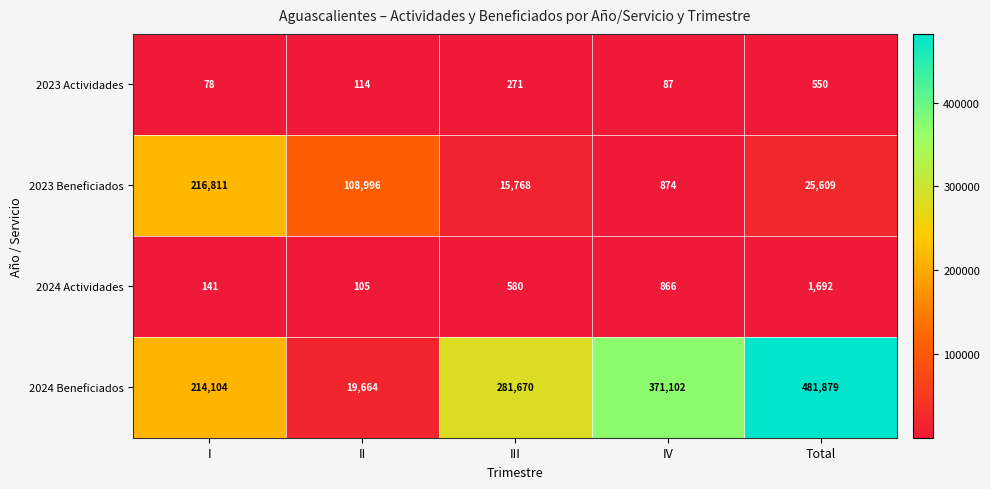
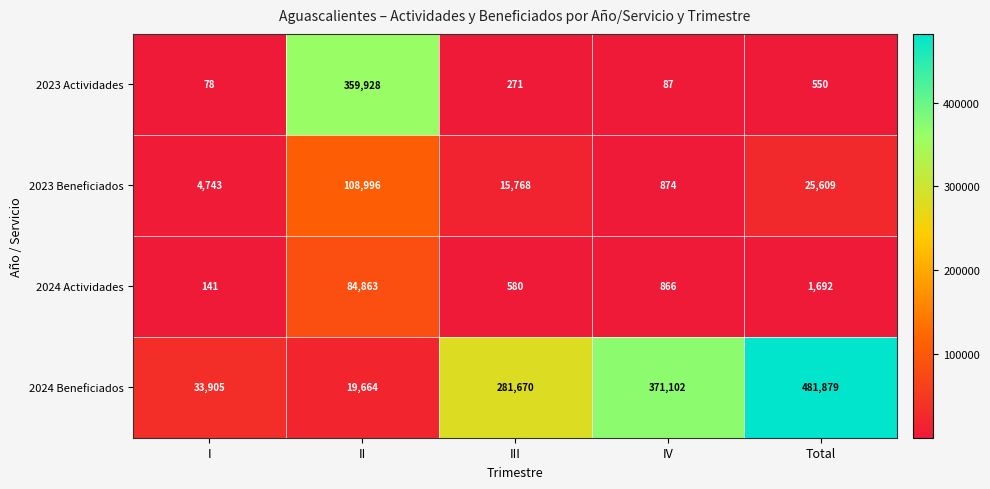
2023 Actividades, II: 114 -> 359,928
2023 Beneficiados, I: 216,811 -> 4,743
2024 Actividades, II: 105 -> 84,863
2024 Beneficiados, I: 214,104 -> 33,905
